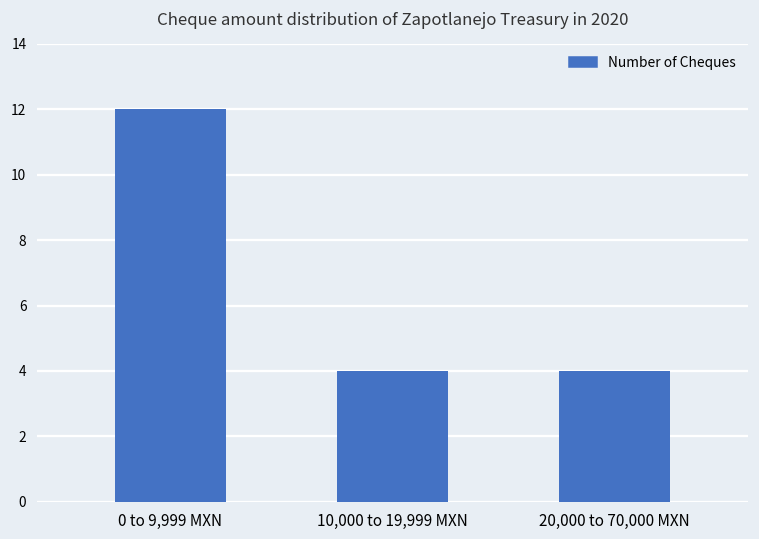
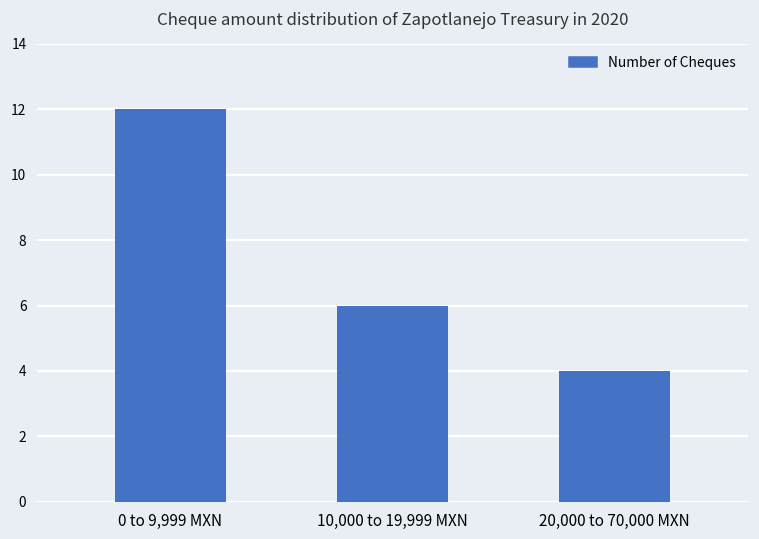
10,000 to 19,999 MXN: 4 -> 6
